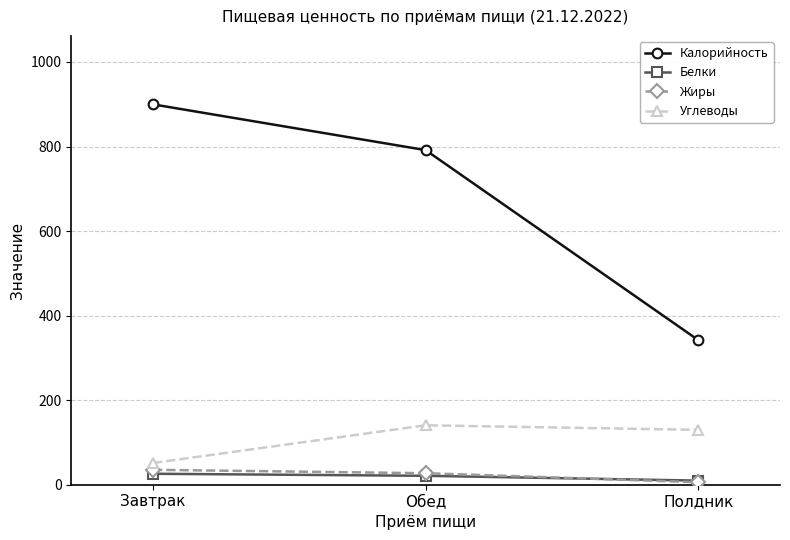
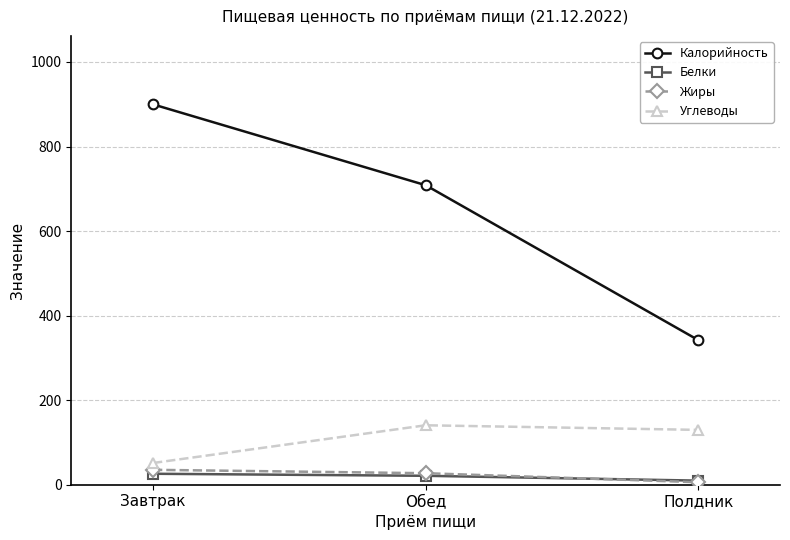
Калорийность, Обед: 790 -> 710
